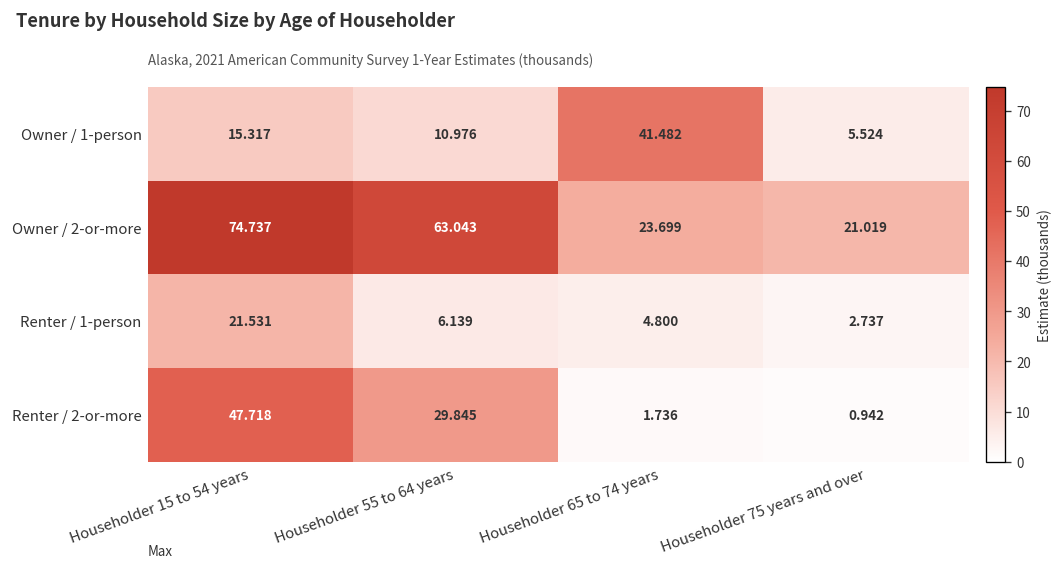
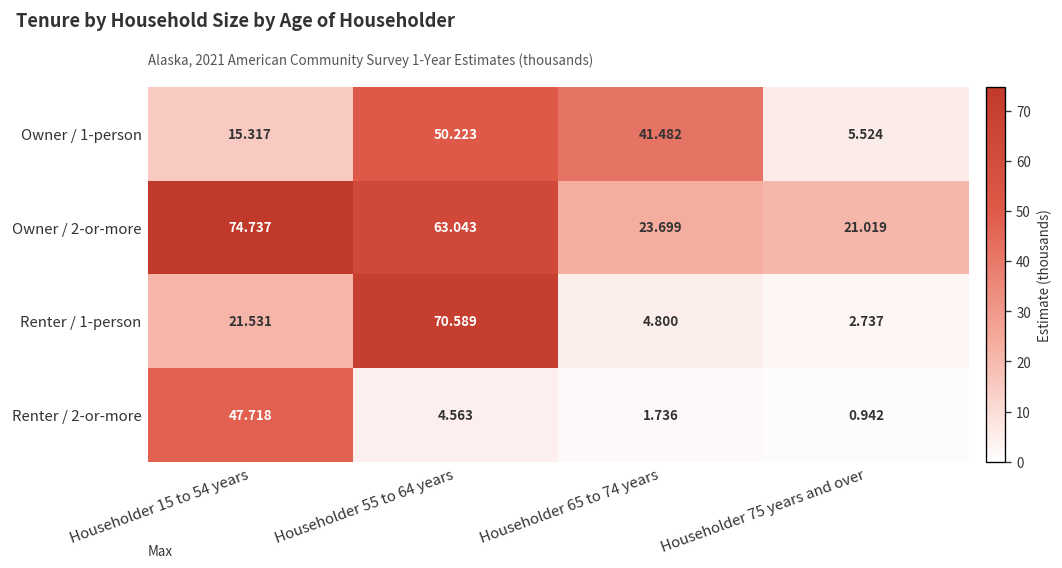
Owner / 1-person, Householder 55 to 64 years: 10.976 -> 50.223
Renter / 1-person, Householder 55 to 64 years: 6.139 -> 70.589
Renter / 2-or-more, Householder 55 to 64 years: 29.845 -> 4.563
